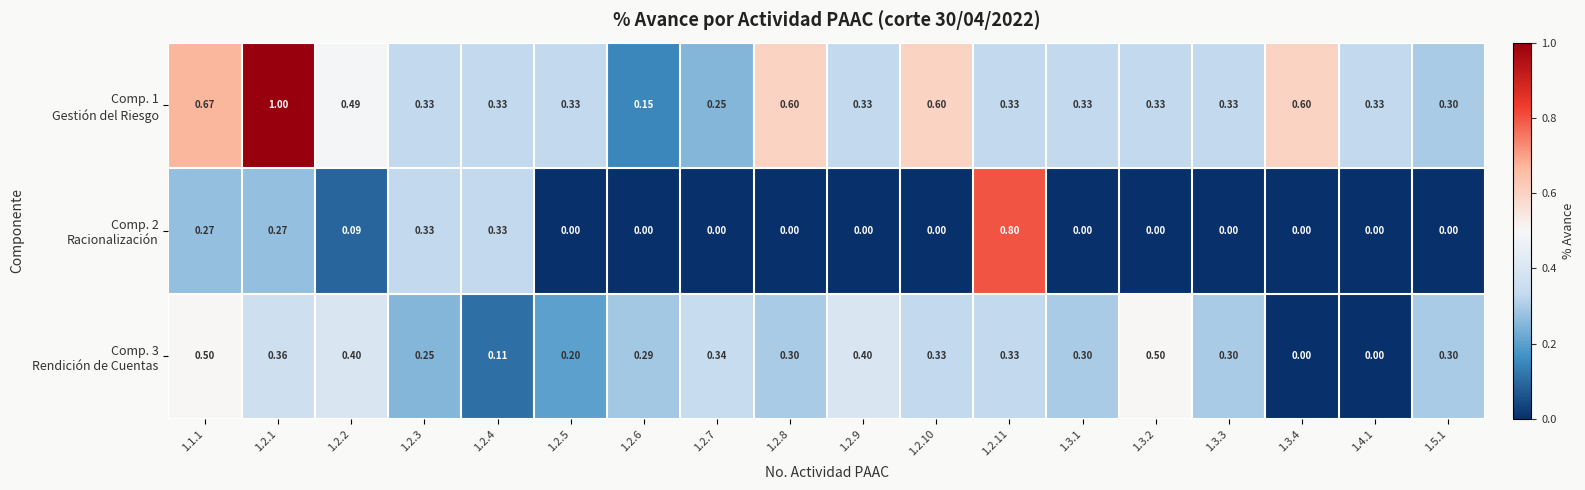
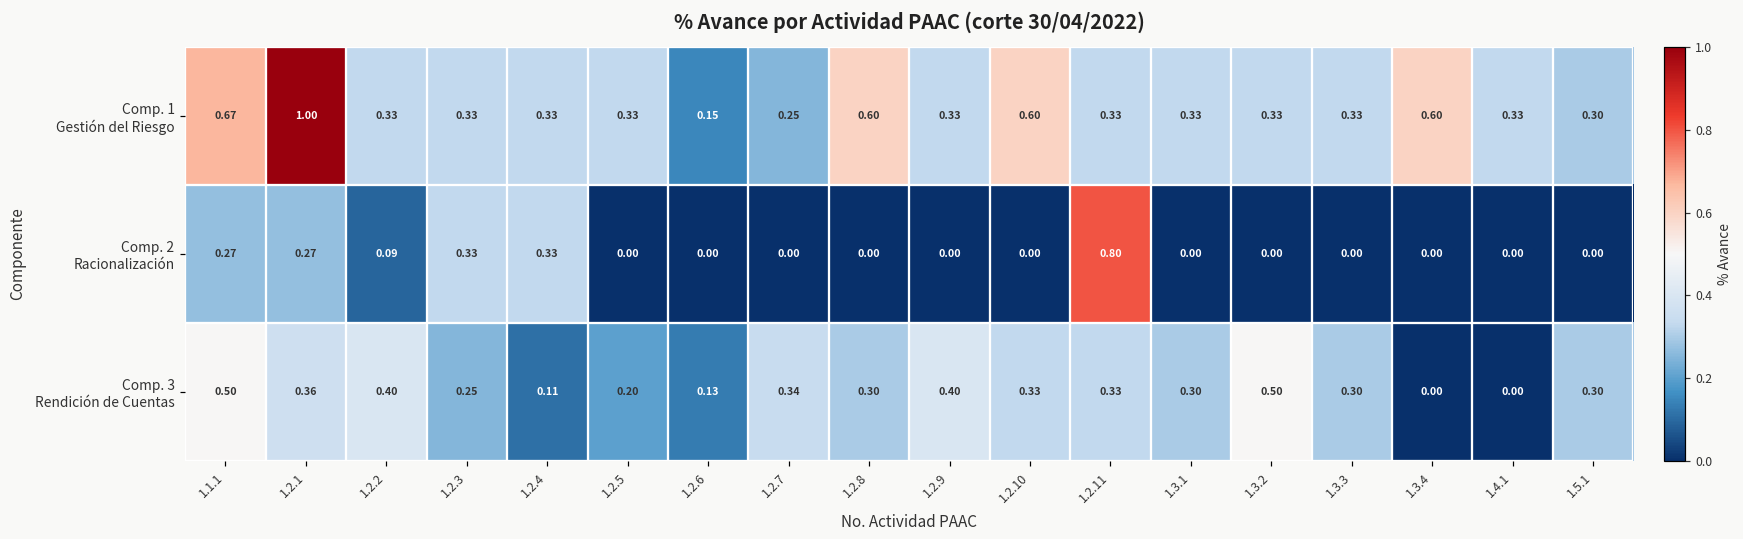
Comp. 1 Gestión del Riesgo, 1.2.2: 0.49 -> 0.33
Comp. 3 Rendición de Cuentas, 1.2.6: 0.29 -> 0.13
